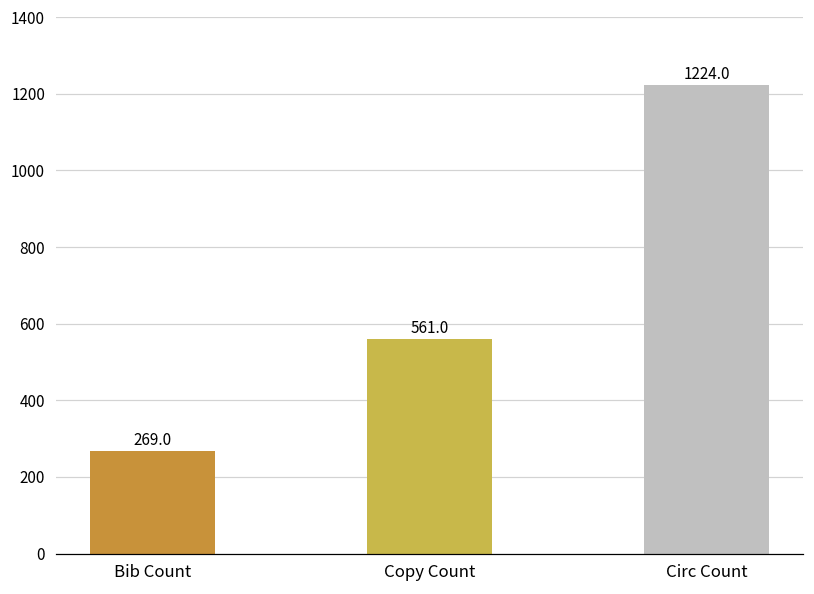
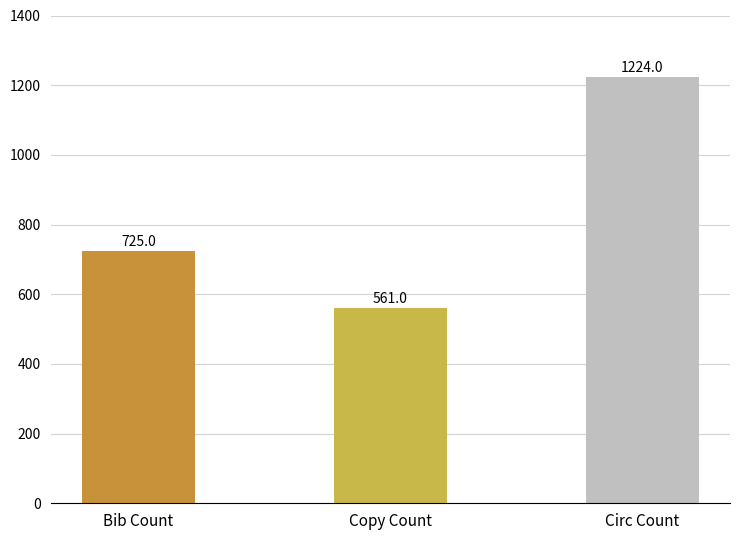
Bib Count: 269.0 -> 725.0
